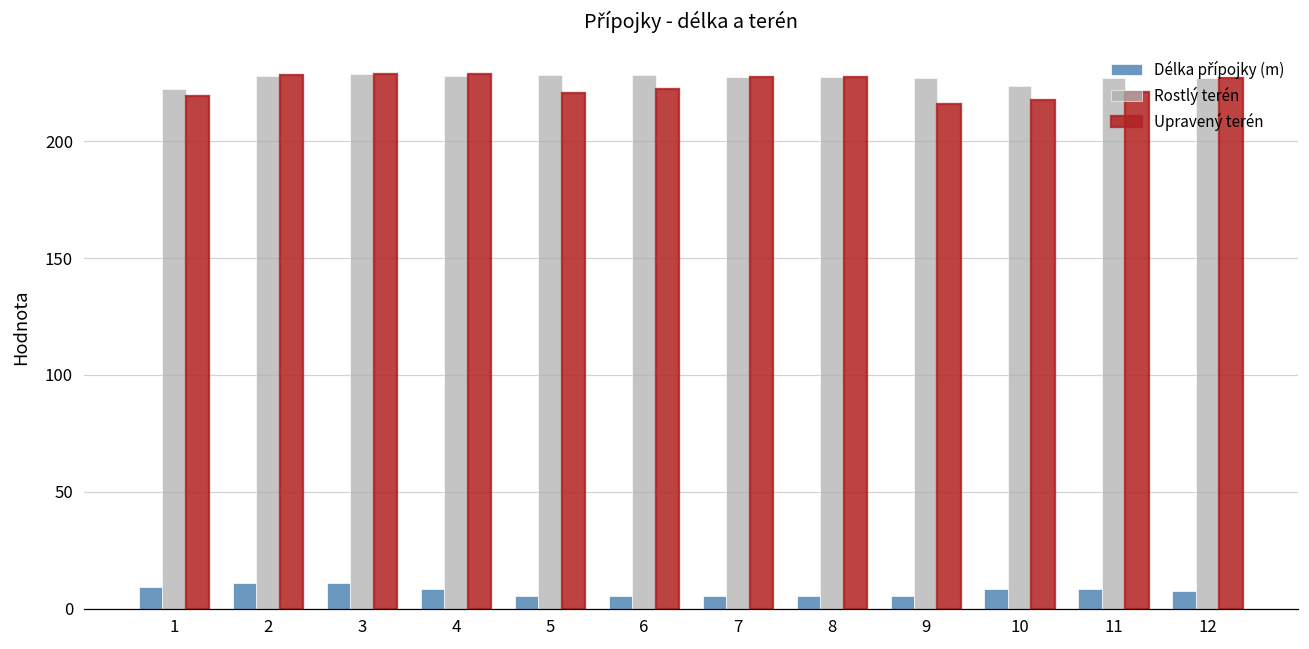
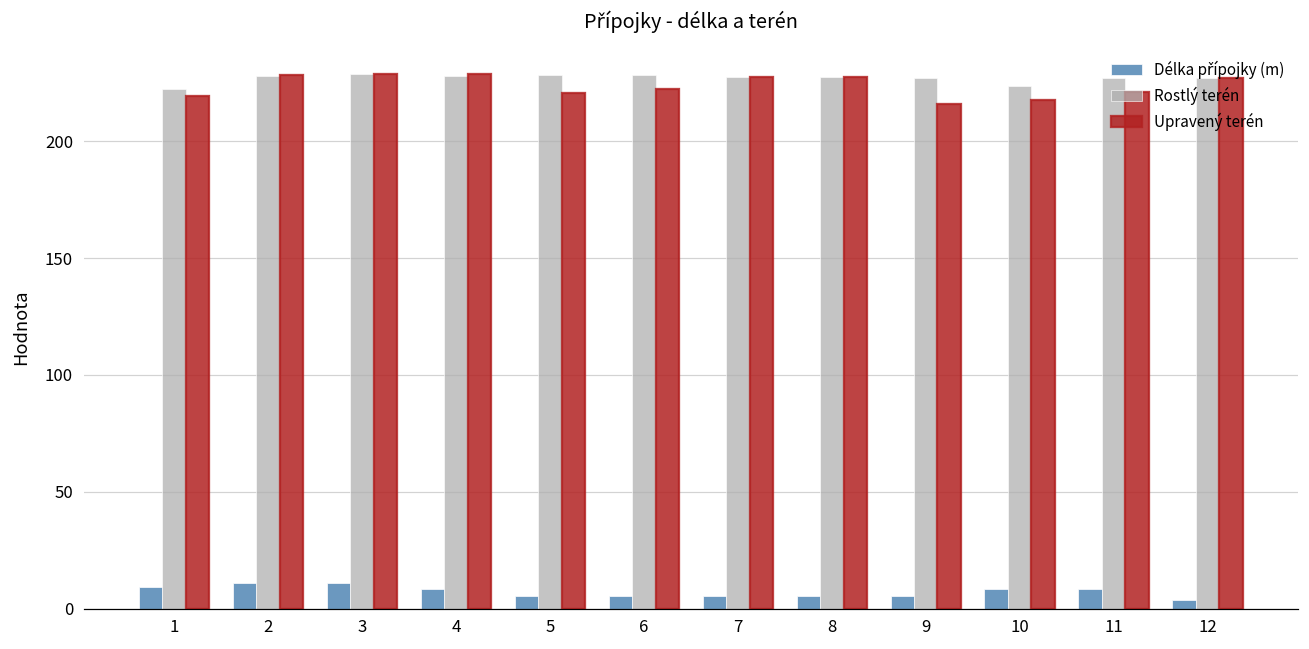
Délka přípojky (m), 12: 8 -> 4
